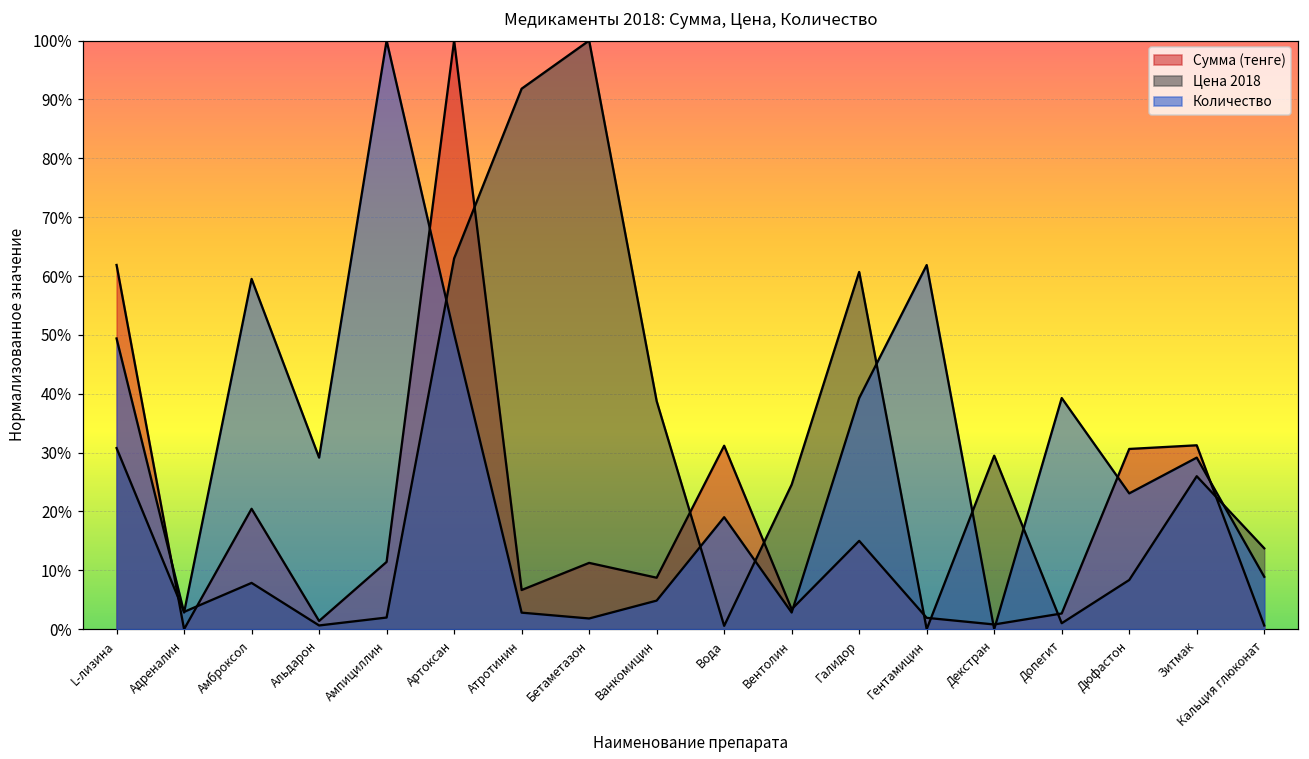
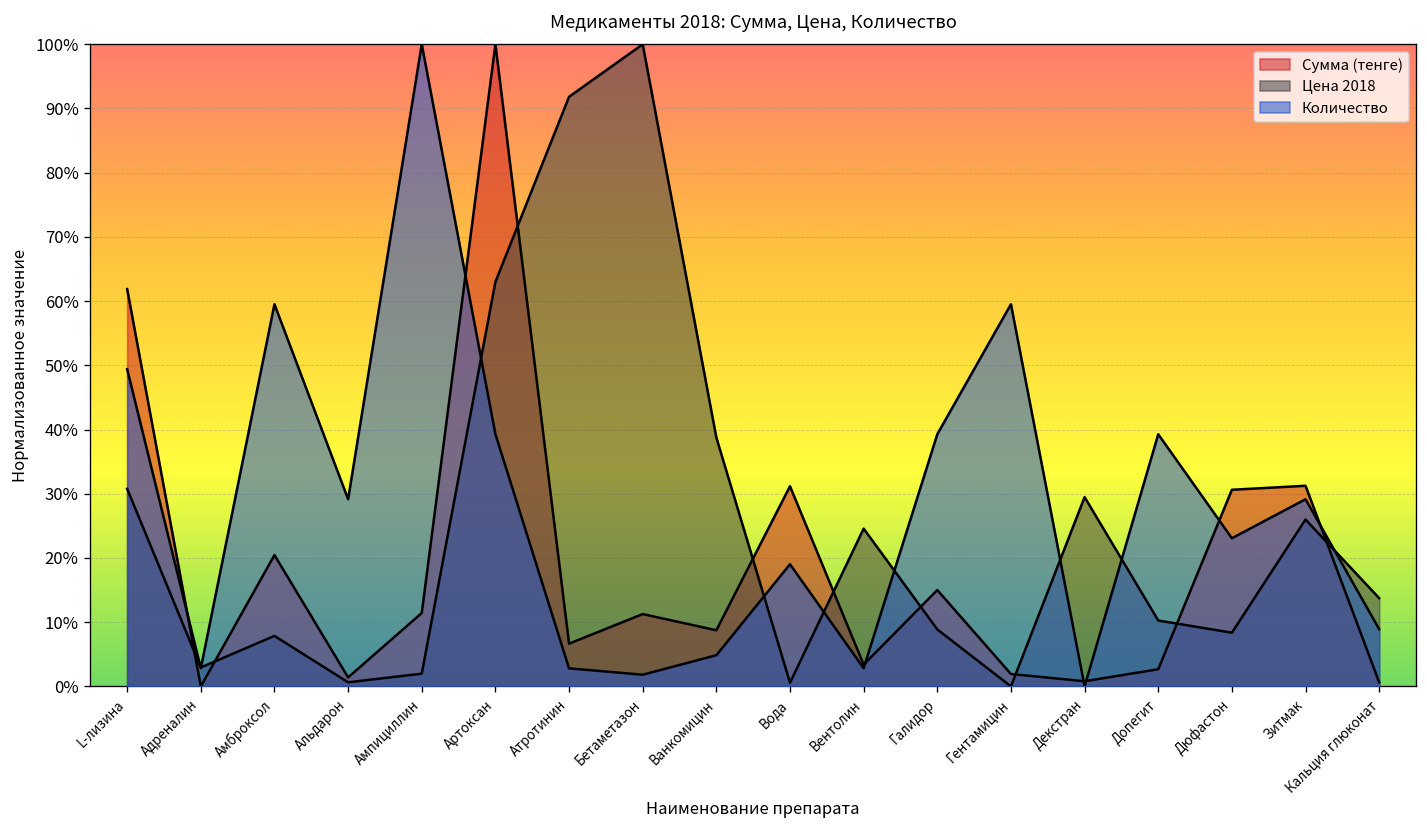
Количество, Артоксан: 50% -> 39%
Цена 2018, Галидор: 61% -> 9%
Количество, Гентамицин: 62% -> 60%
Цена 2018, Допегит: 1% -> 10%
